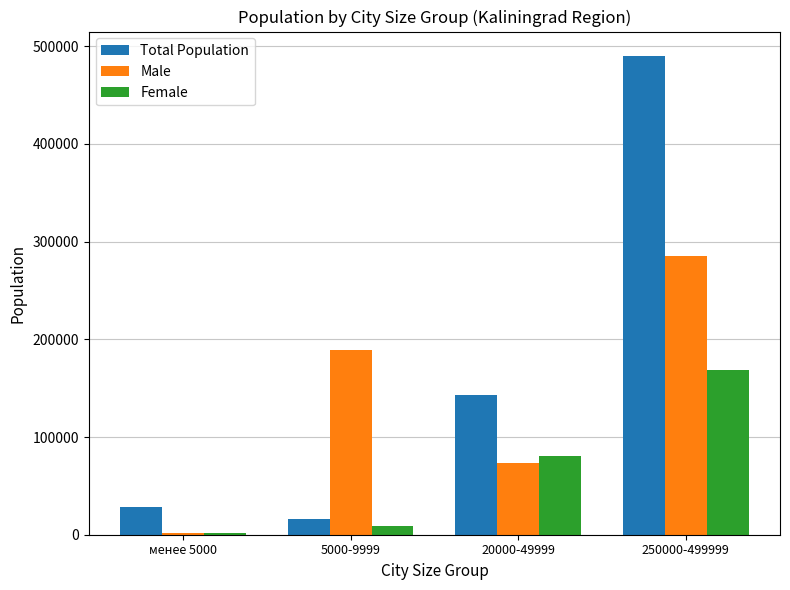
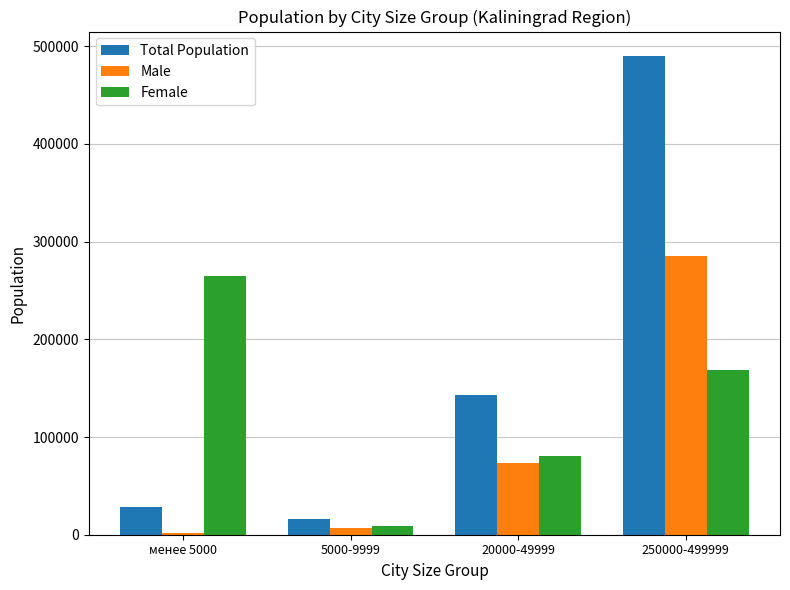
Female, менее 5000: 0 -> 270000
Male, 5000-9999: 190000 -> 10000
